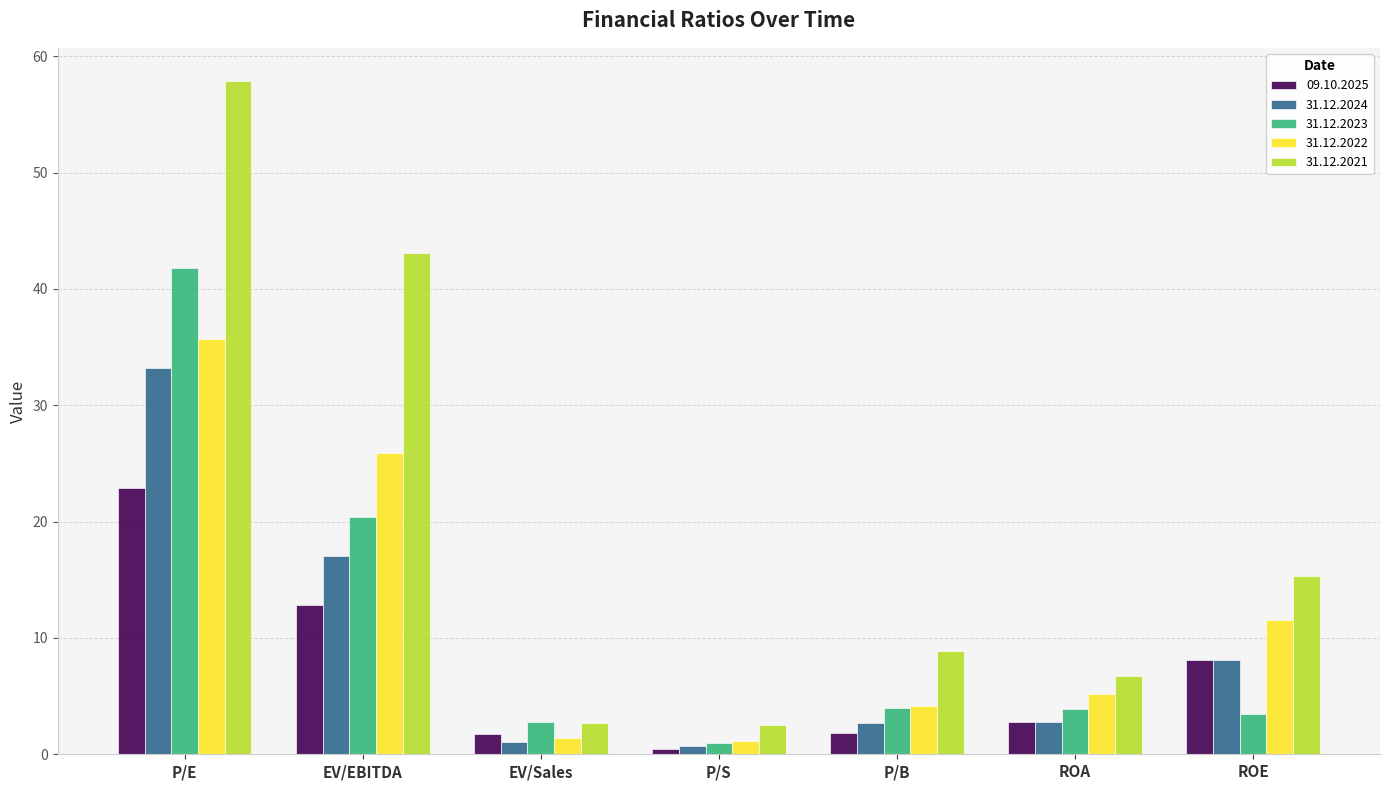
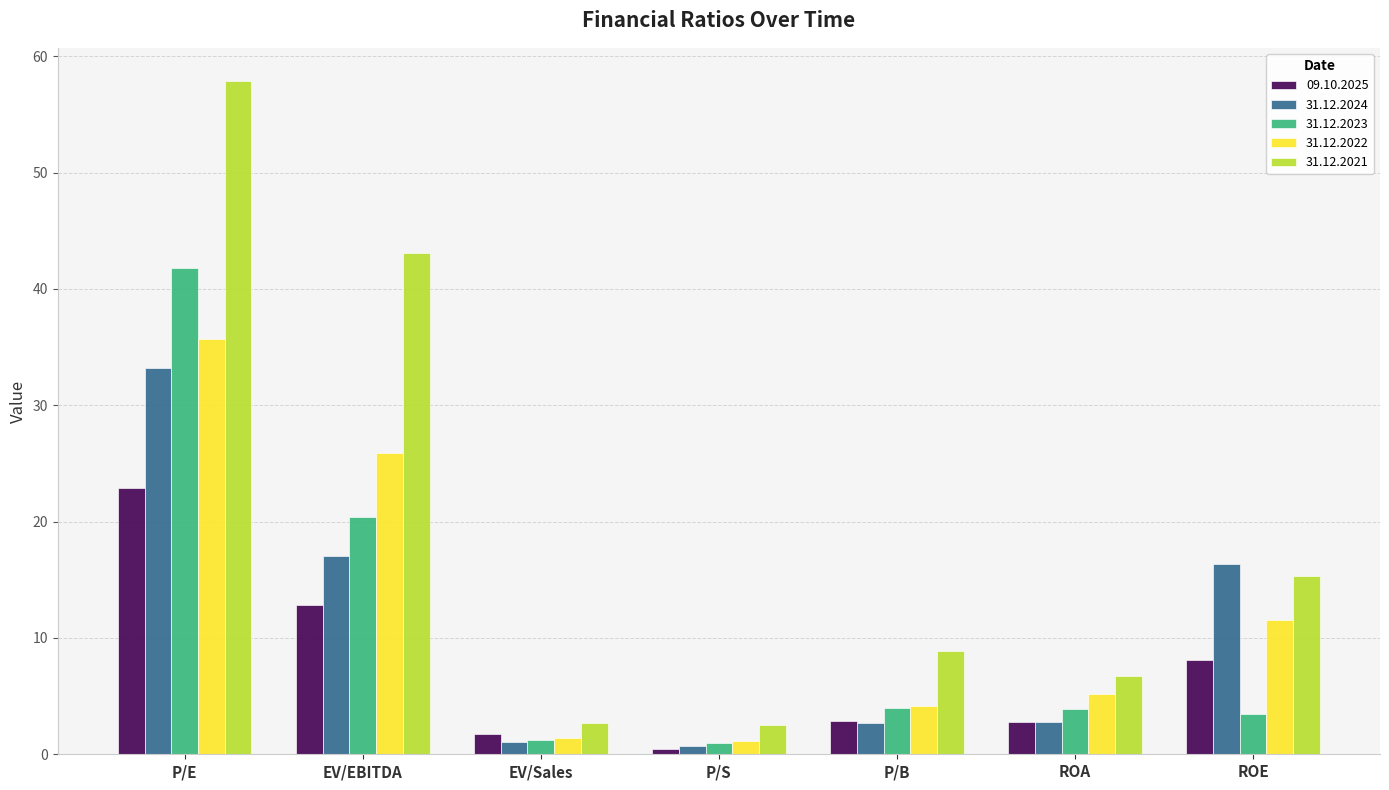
31.12.2023, EV/Sales: 2.8 -> 1.2
09.10.2025, P/B: 1.9 -> 2.9
31.12.2024, ROE: 8.1 -> 16.4
